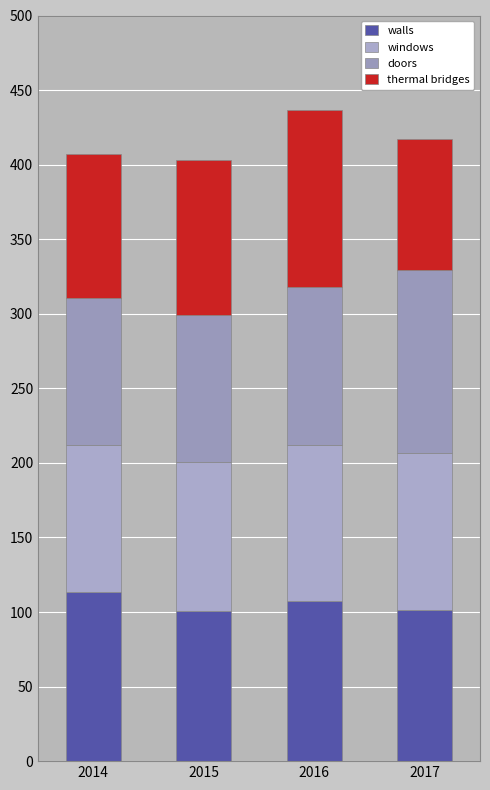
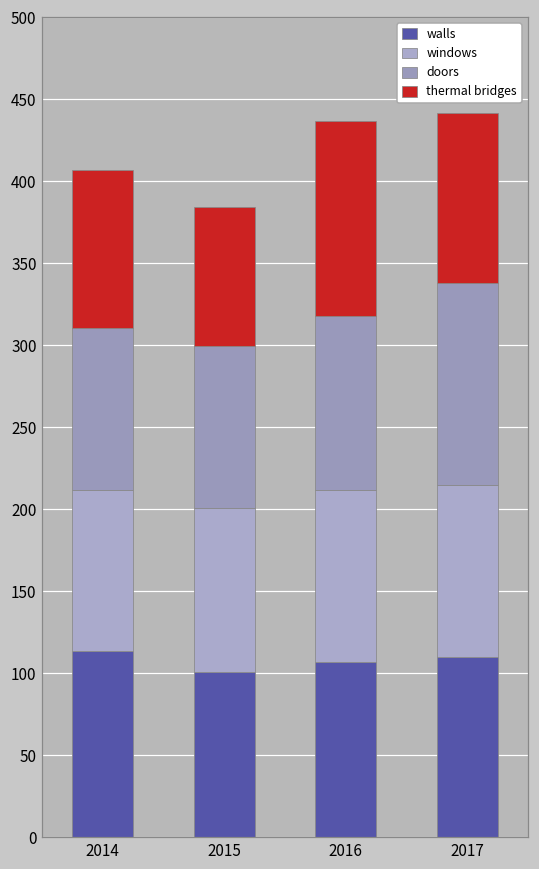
thermal bridges, 2015: 104 -> 85
walls, 2017: 101 -> 110
thermal bridges, 2017: 88 -> 104
